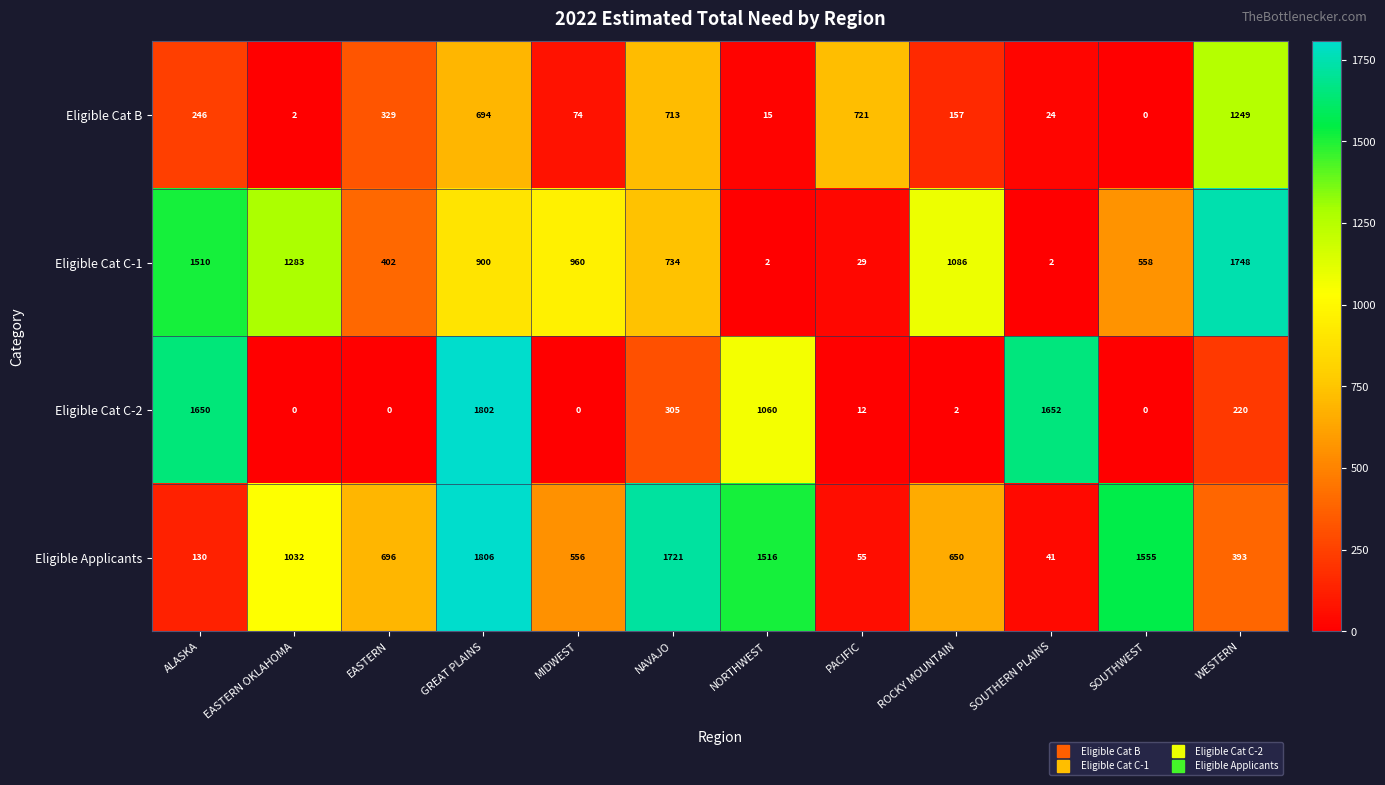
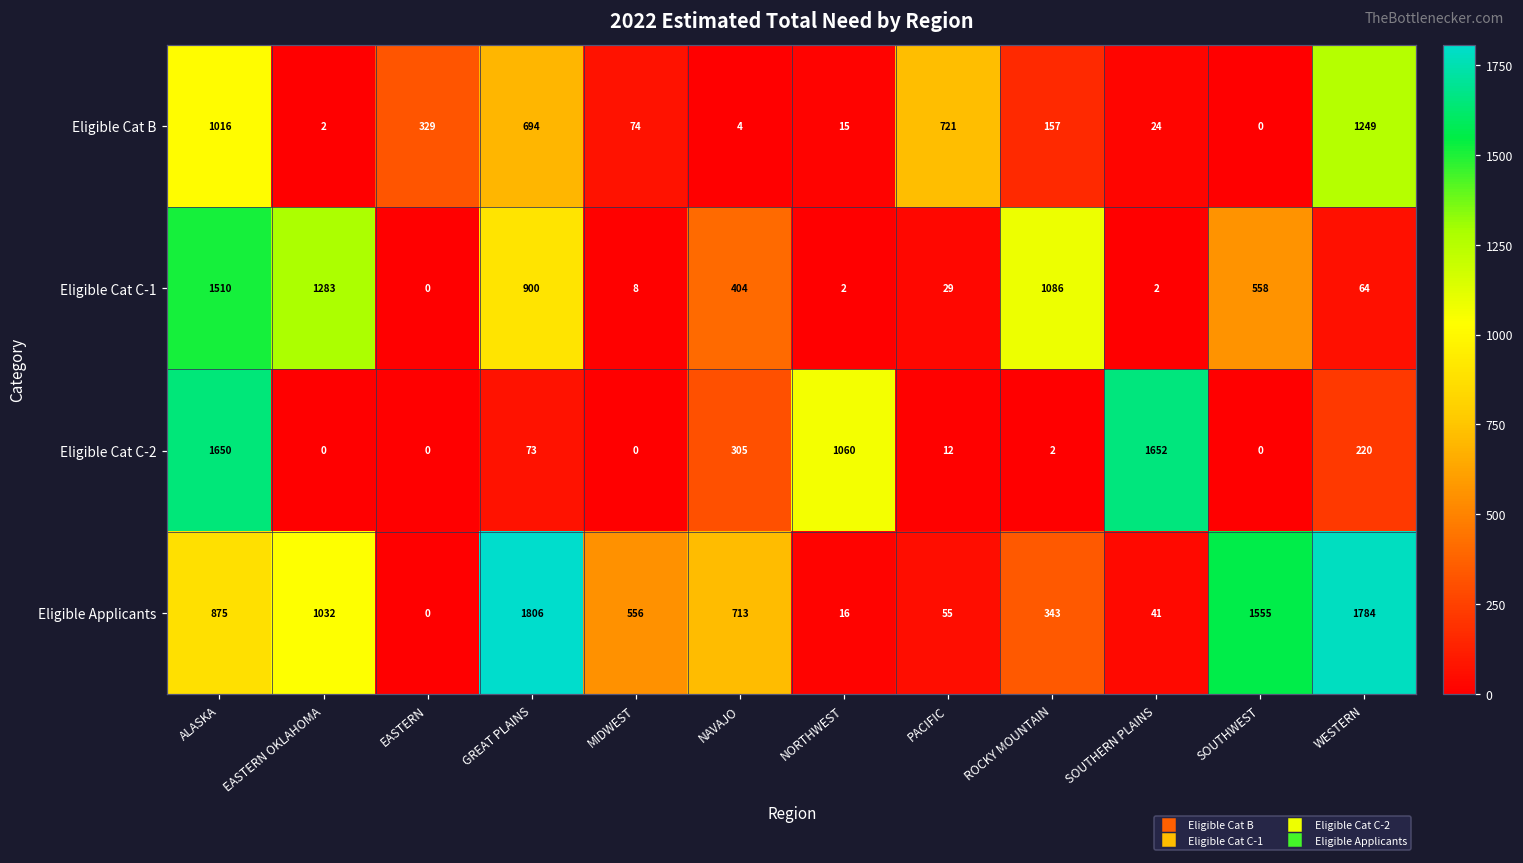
Eligible Cat B, ALASKA: 246 -> 1016
Eligible Cat B, NAVAJO: 713 -> 4
Eligible Cat C-1, EASTERN: 402 -> 0
Eligible Cat C-1, MIDWEST: 960 -> 8
Eligible Cat C-1, NAVAJO: 734 -> 404
Eligible Cat C-1, WESTERN: 1748 -> 64
Eligible Cat C-2, GREAT PLAINS: 1802 -> 73
Eligible Applicants, ALASKA: 130 -> 875
Eligible Applicants, EASTERN: 696 -> 0
Eligible Applicants, NAVAJO: 1721 -> 713
Eligible Applicants, NORTHWEST: 1516 -> 16
Eligible Applicants, ROCKY MOUNTAIN: 650 -> 343
Eligible Applicants, WESTERN: 393 -> 1784
